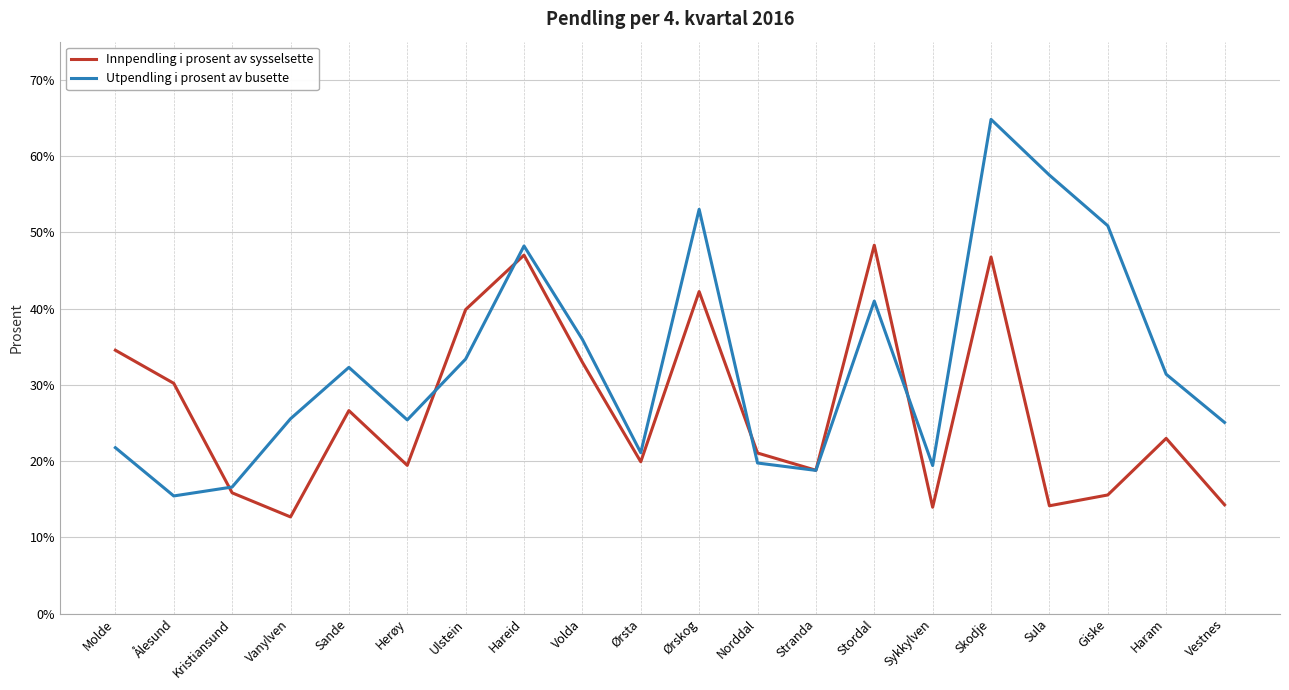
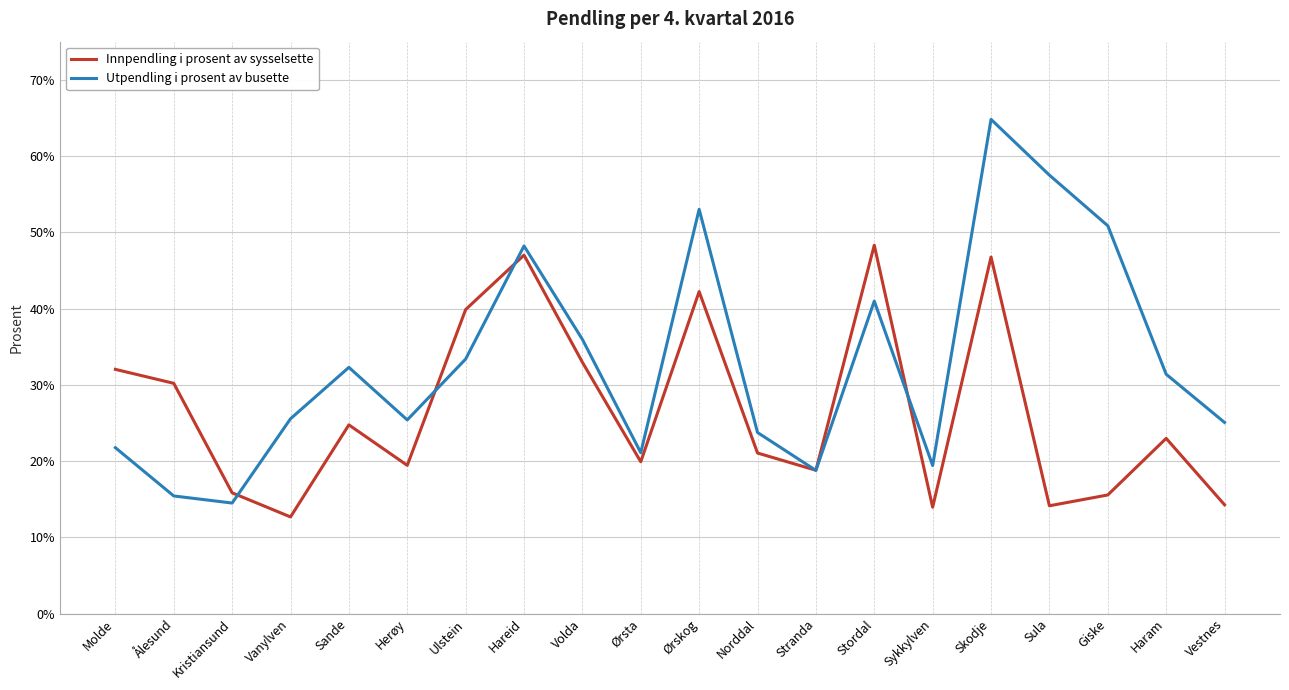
Innpendling i prosent av sysselsette, Molde: 35% -> 32%
Utpendling i prosent av busette, Kristiansund: 17% -> 15%
Innpendling i prosent av sysselsette, Sande: 27% -> 25%
Utpendling i prosent av busette, Norddal: 20% -> 24%
